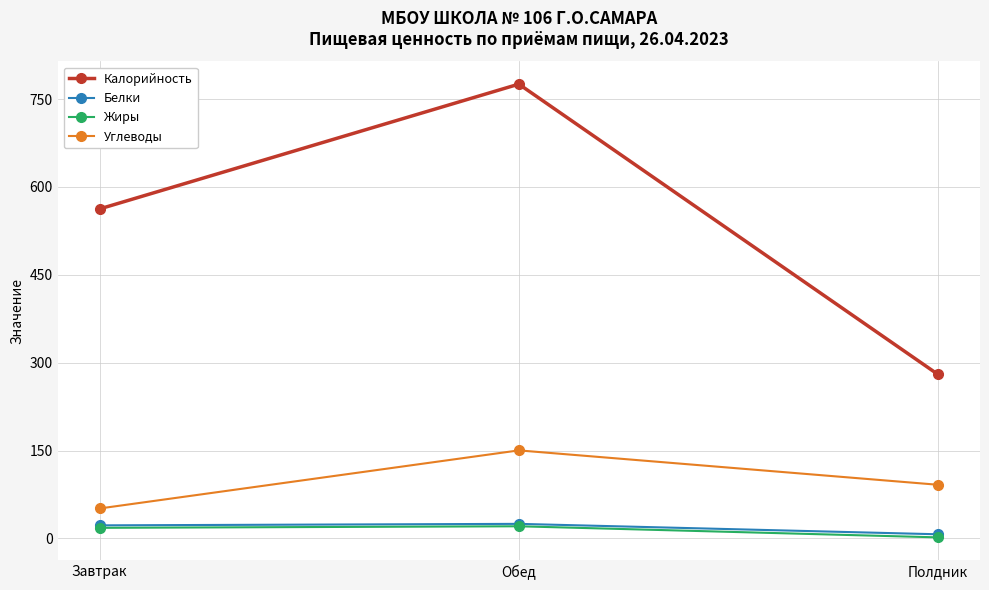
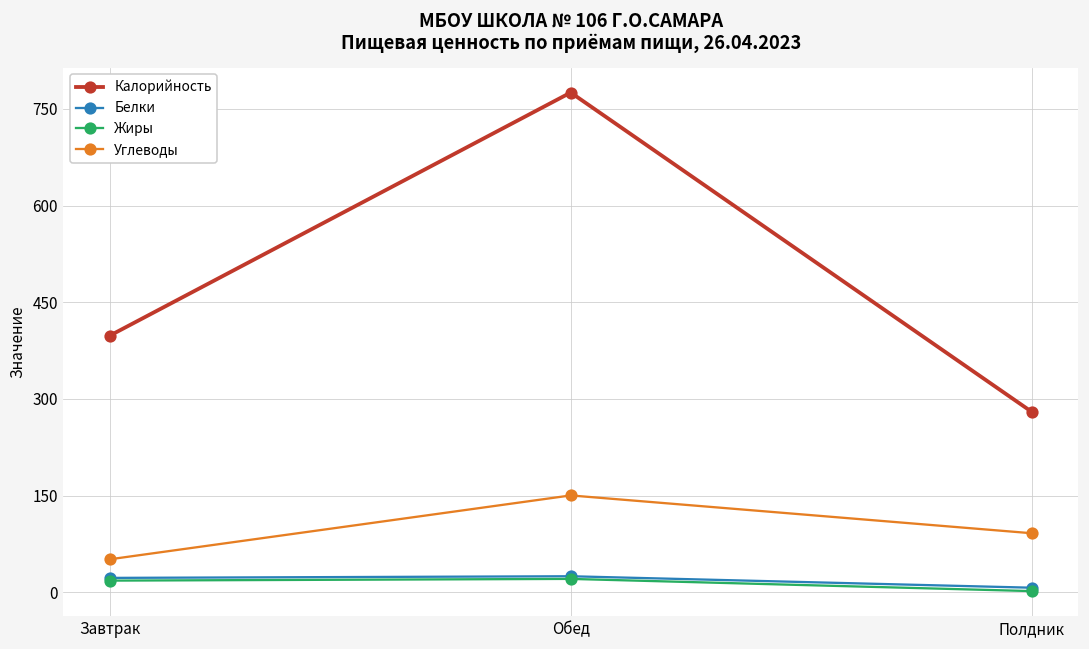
Калорийность, Завтрак: 560 -> 400
